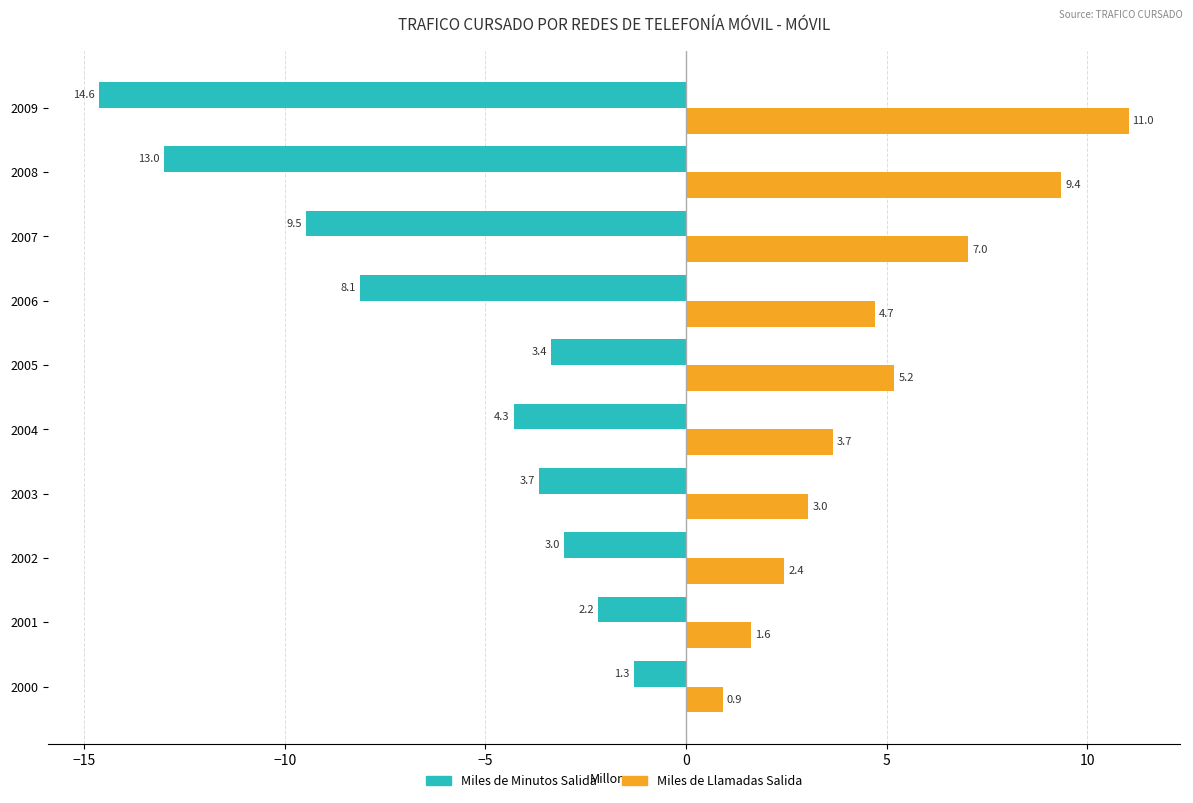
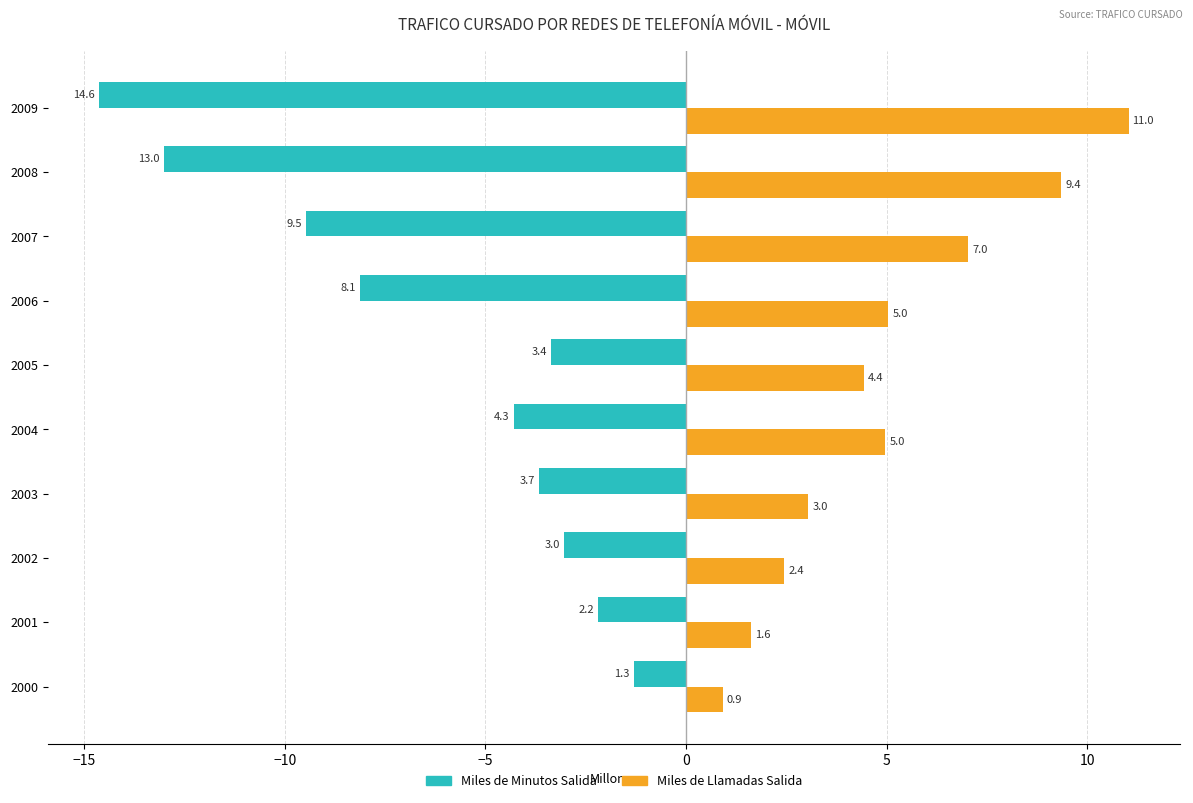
Miles de Llamadas Salida, 2006: 4.7 -> 5.0
Miles de Llamadas Salida, 2005: 5.2 -> 4.4
Miles de Llamadas Salida, 2004: 3.7 -> 5.0
